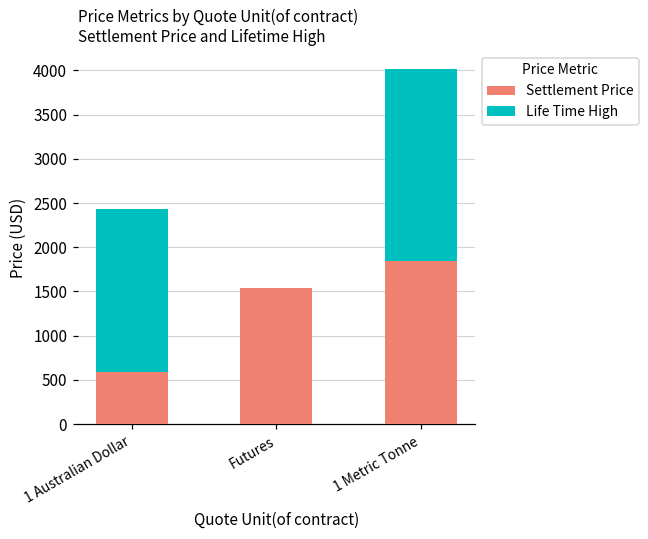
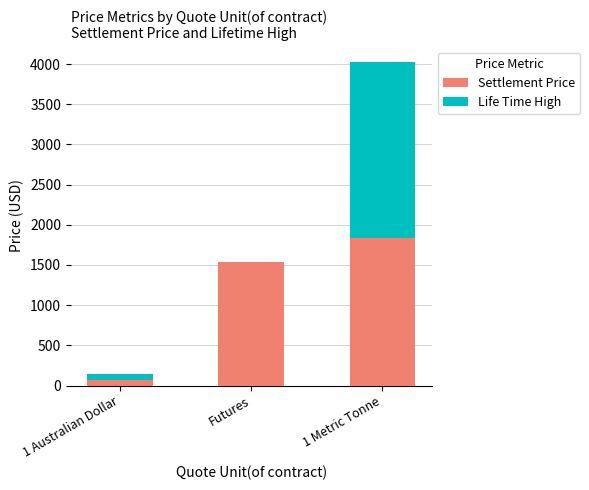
Settlement Price, 1 Australian Dollar: 600 -> 100
Life Time High, 1 Australian Dollar: 1800 -> 100
